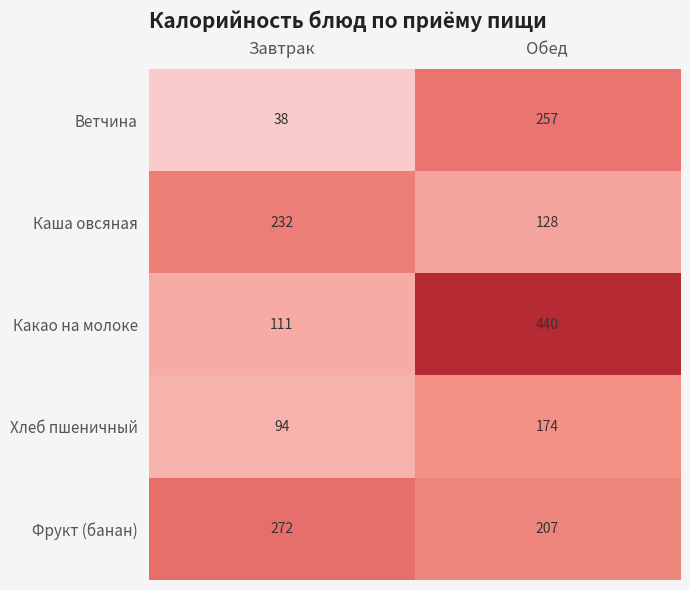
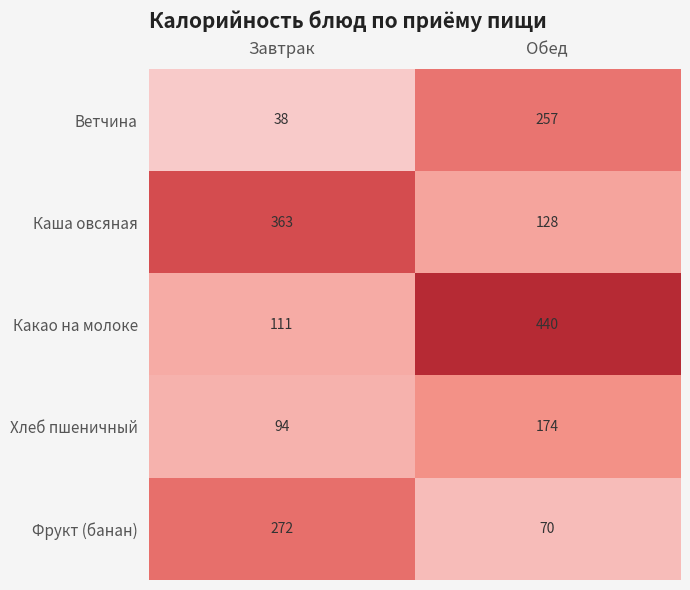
Каша овсяная, Завтрак: 232 -> 363
Фрукт (банан), Обед: 207 -> 70
